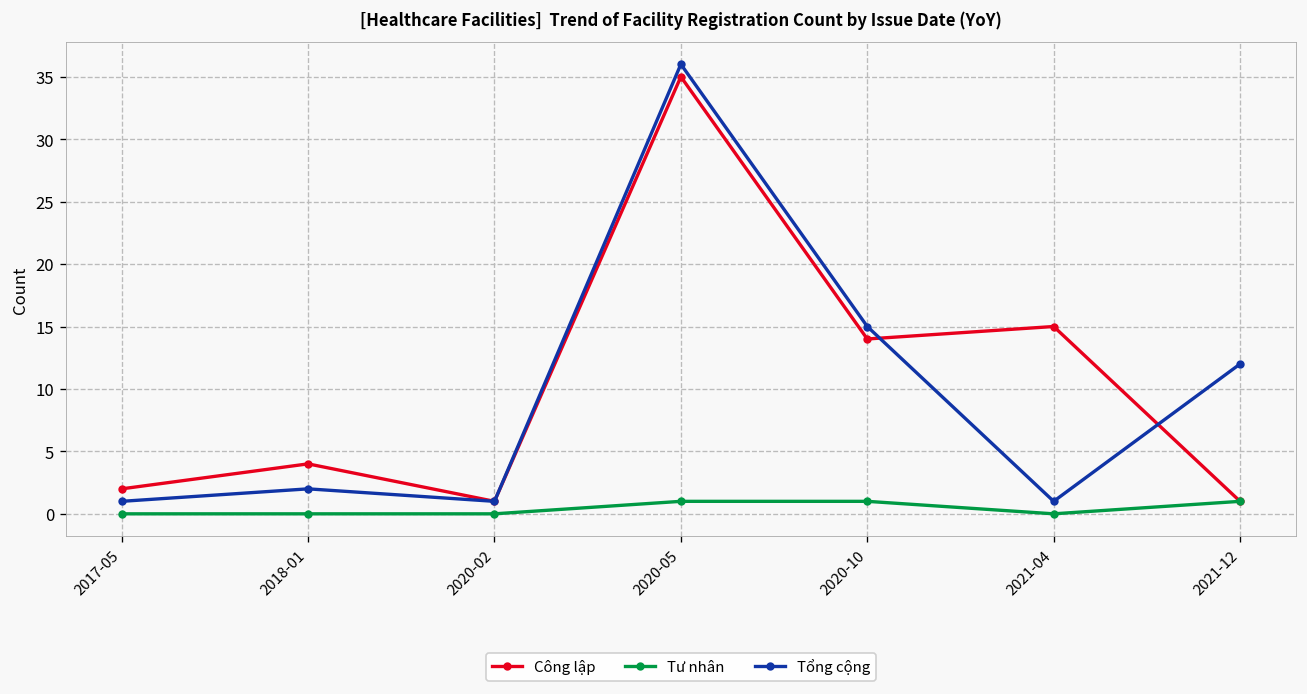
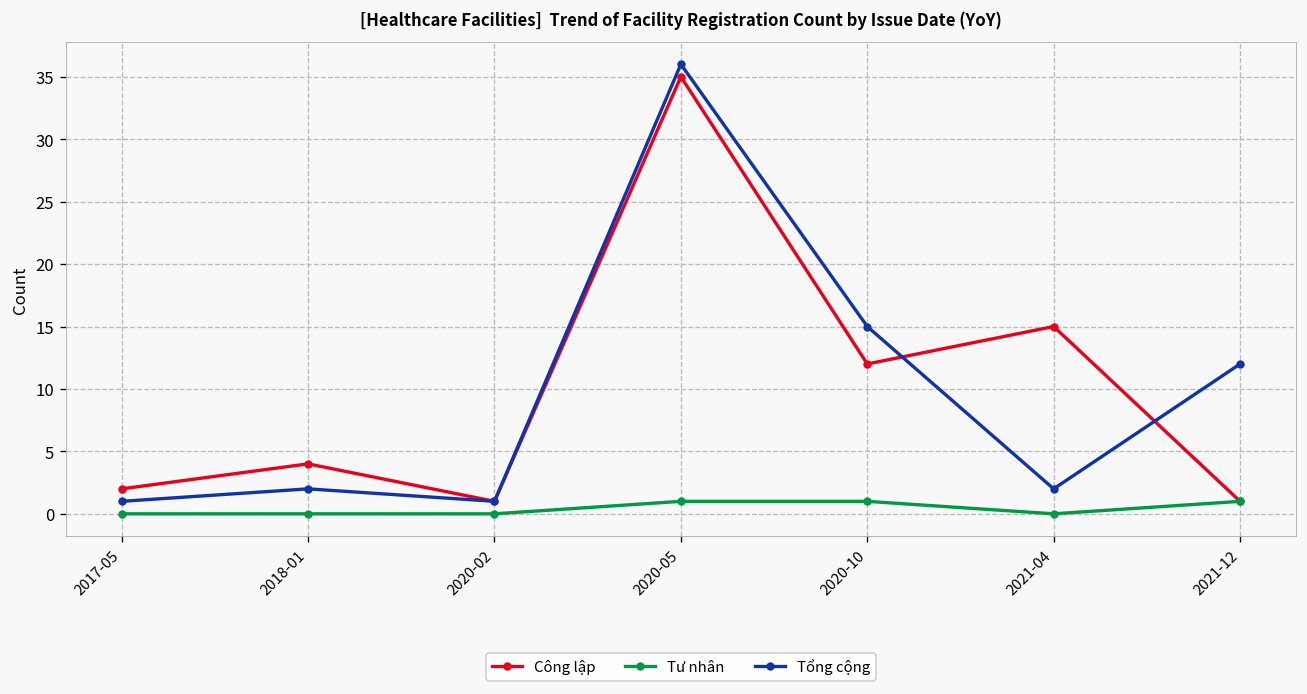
Công lập, 2020-10: 14 -> 12
Tổng cộng, 2021-04: 1 -> 2
